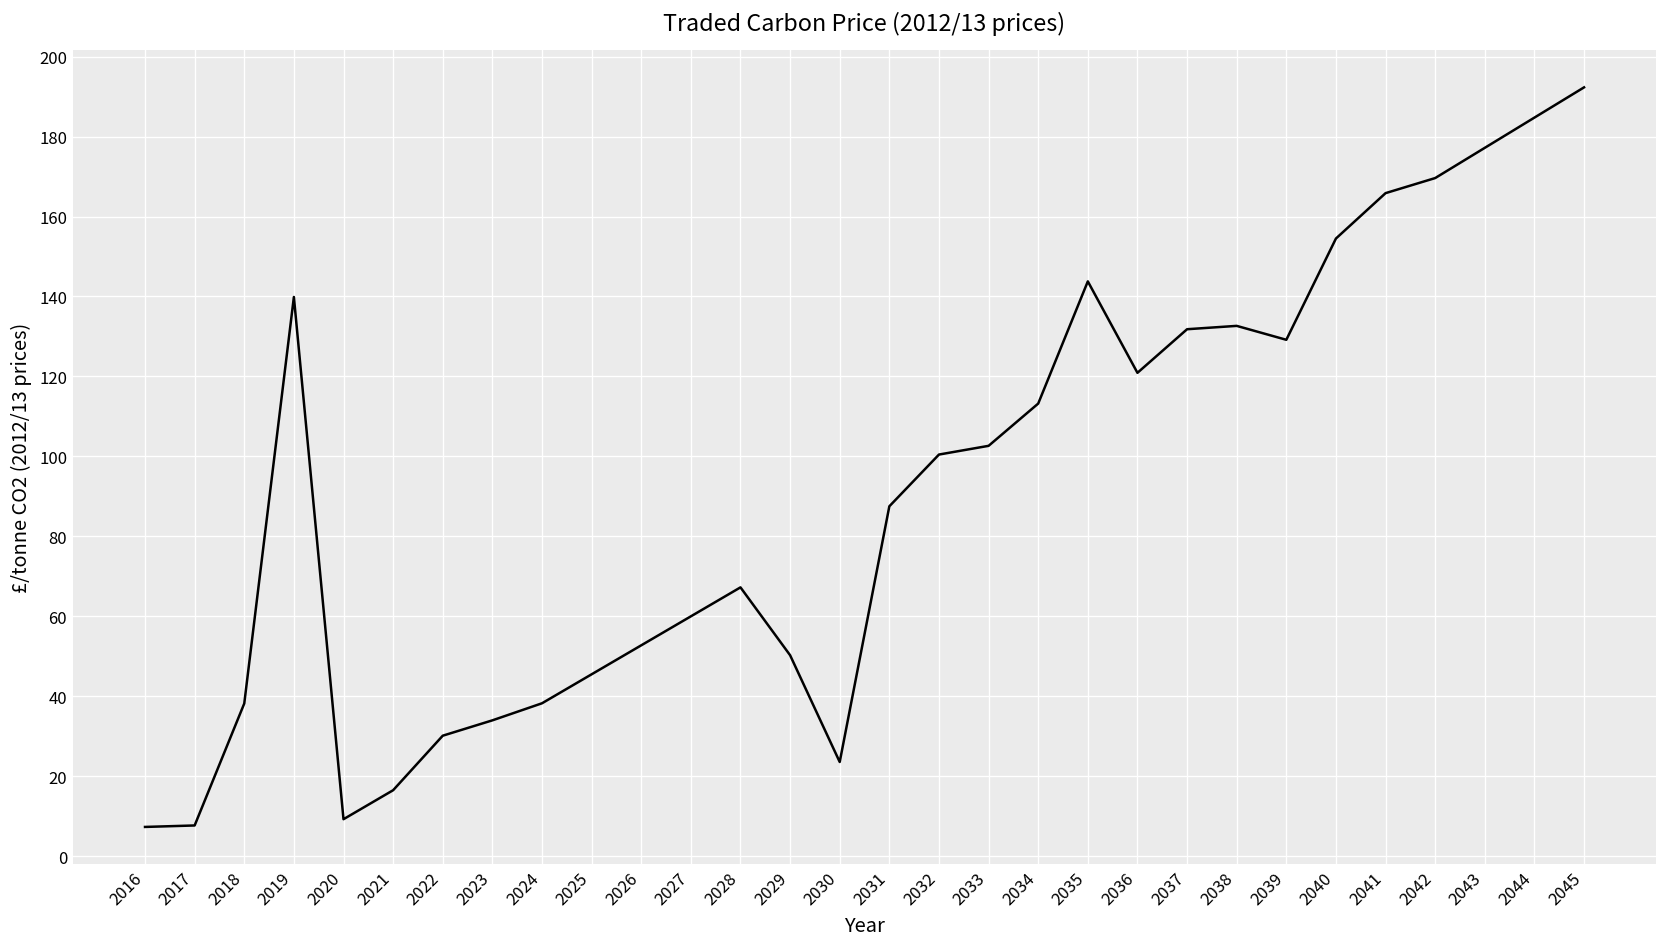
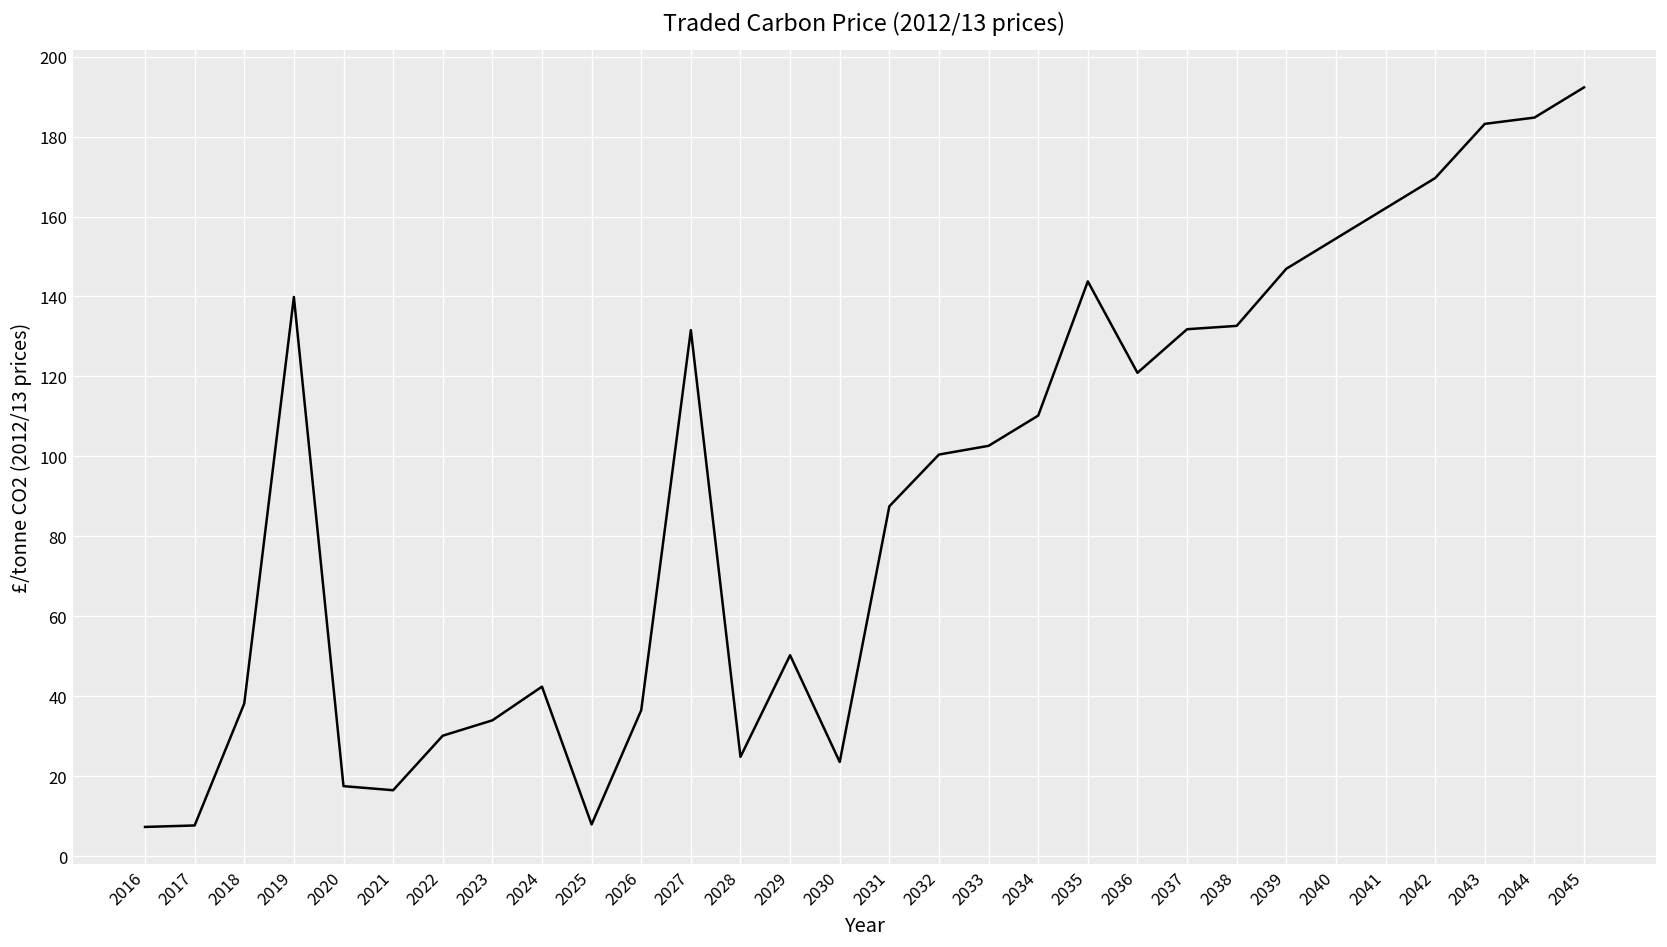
2020: 9 -> 18
2024: 38 -> 42
2025: 45 -> 8
2026: 53 -> 37
2027: 60 -> 132
2028: 67 -> 25
2034: 113 -> 110
2039: 129 -> 147
2041: 166 -> 162
2043: 177 -> 183
